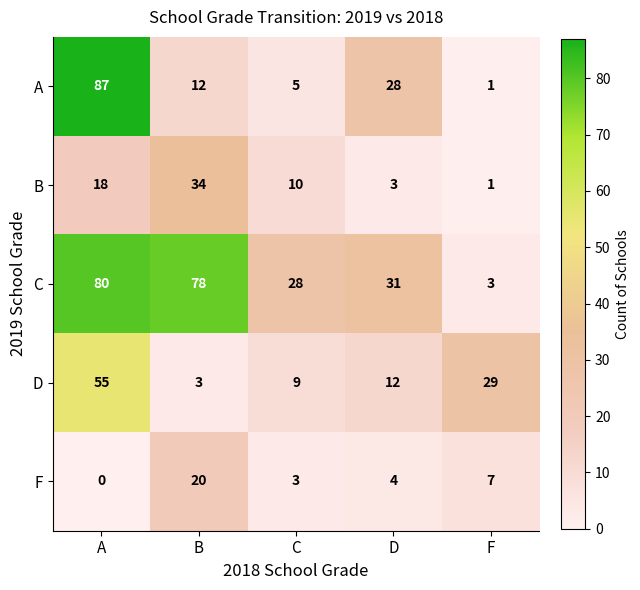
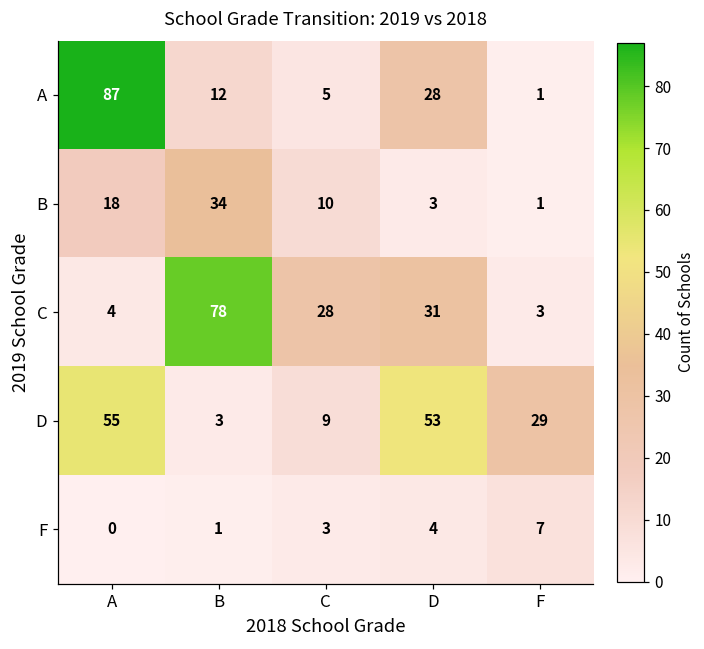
C, A: 80 -> 4
D, D: 12 -> 53
F, B: 20 -> 1
